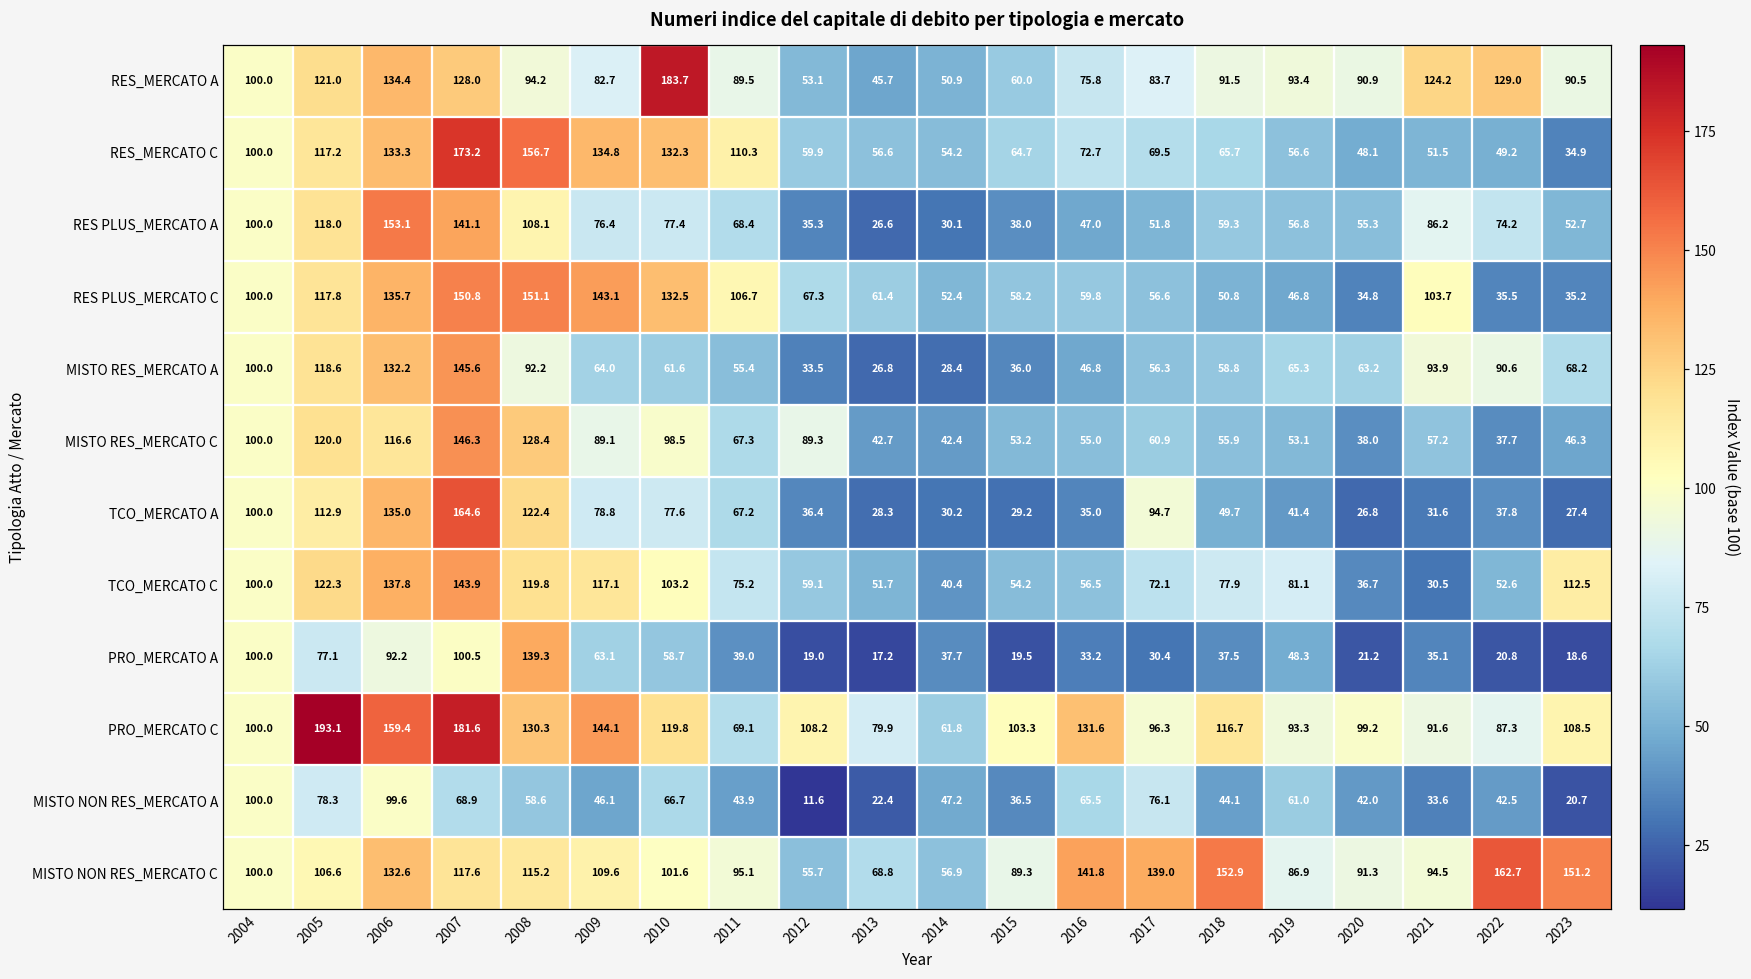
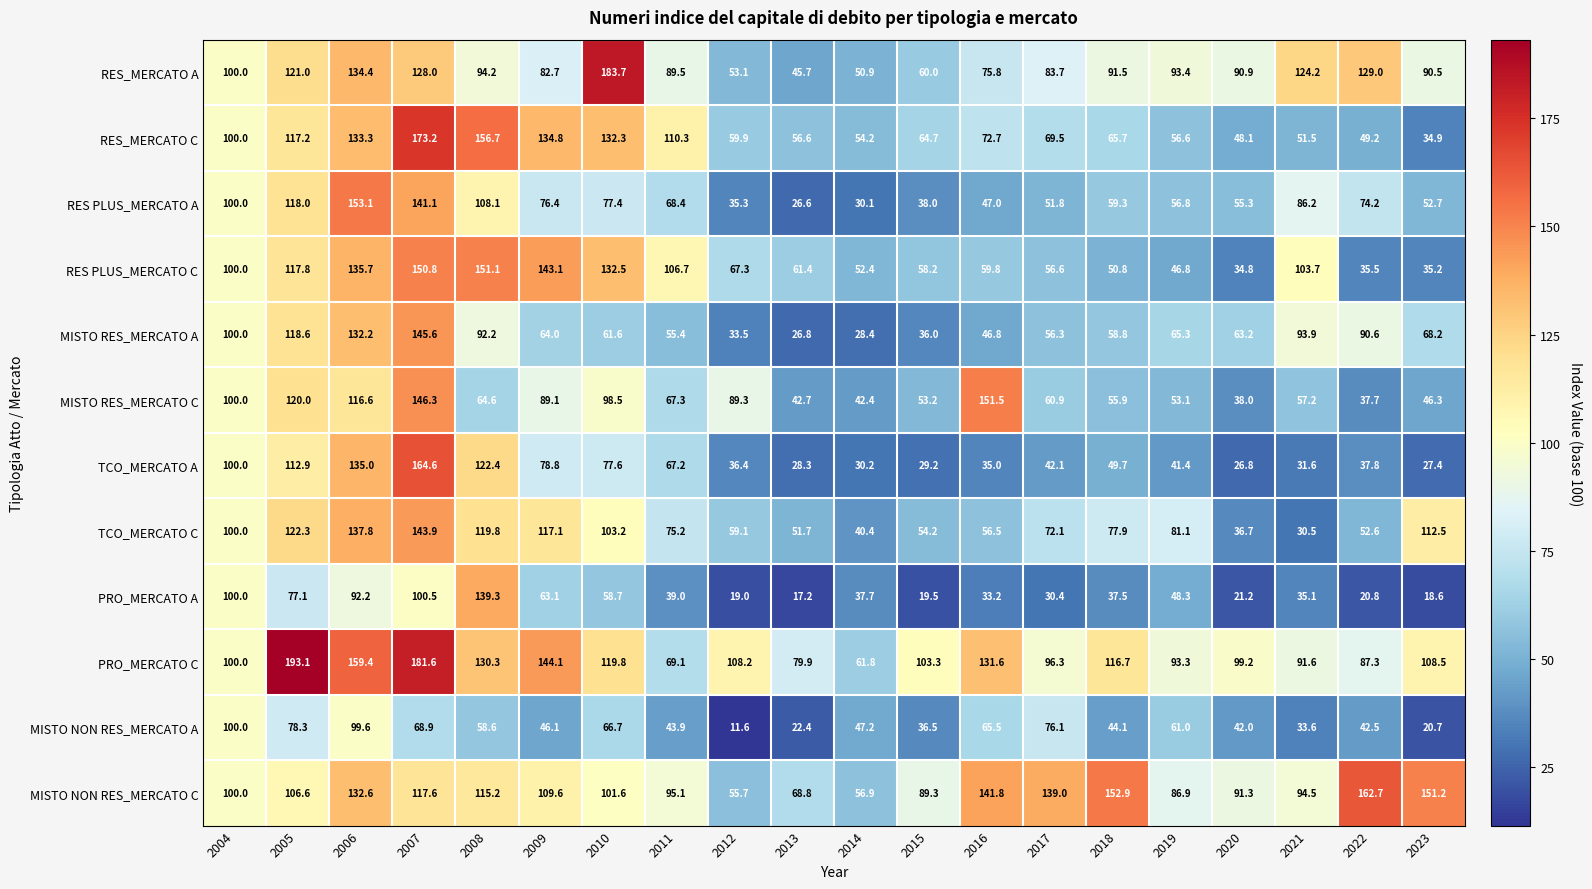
MISTO RES_MERCATO C, 2008: 128.4 -> 64.6
MISTO RES_MERCATO C, 2016: 55.0 -> 151.5
TCO_MERCATO A, 2017: 94.7 -> 42.1
